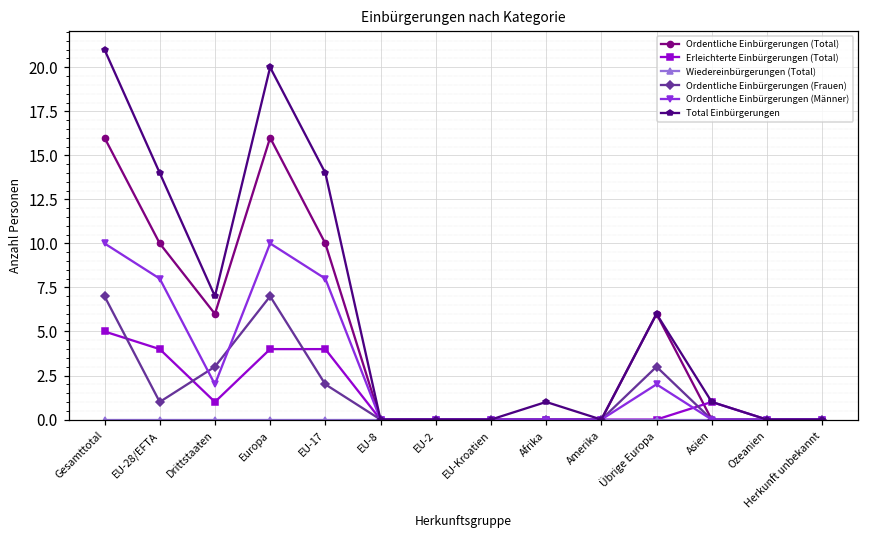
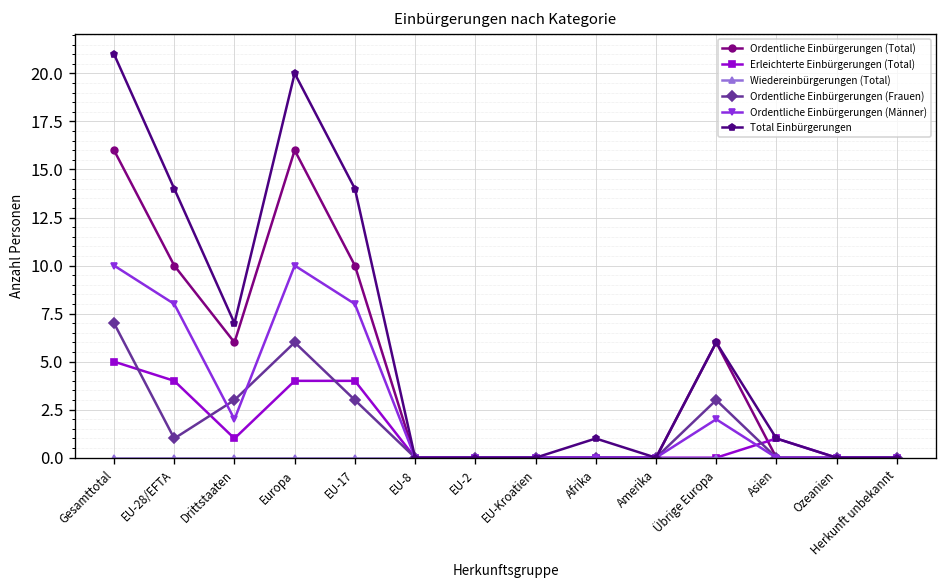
Ordentliche Einbürgerungen (Frauen), Europa: 7 -> 6
Ordentliche Einbürgerungen (Frauen), EU-17: 2 -> 3
